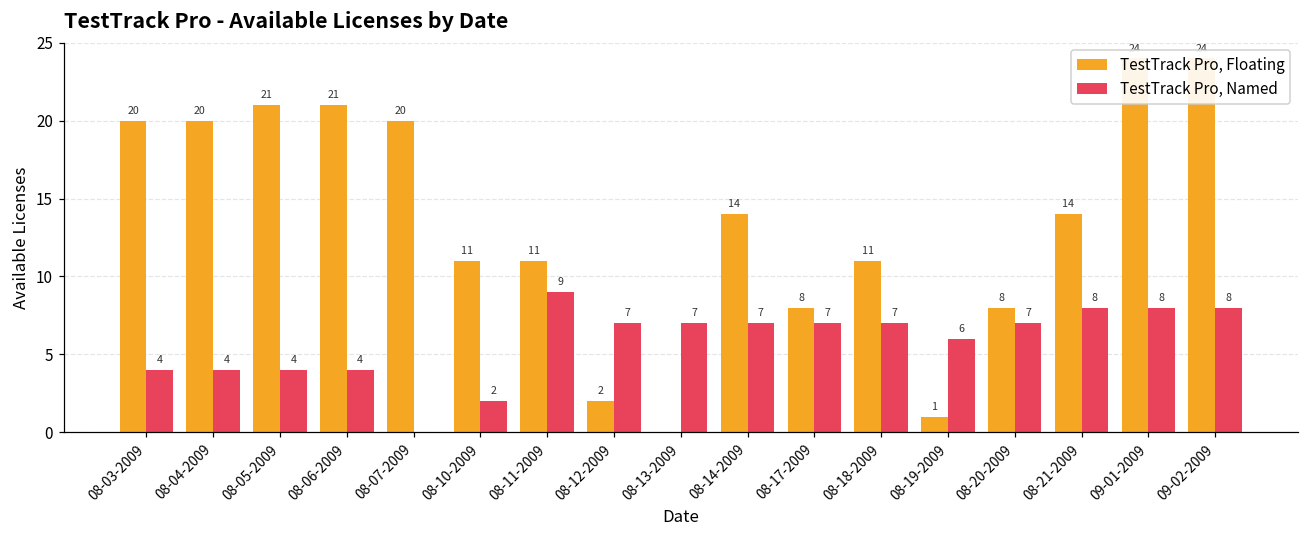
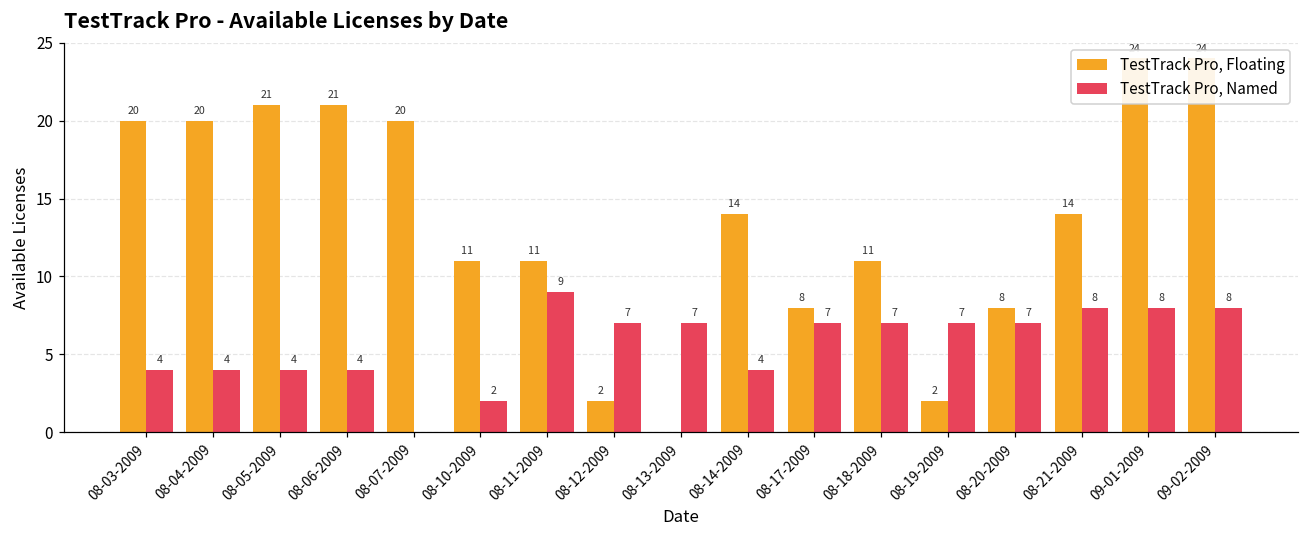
TestTrack Pro, Named, 08-14-2009: 7 -> 4
TestTrack Pro, Floating, 08-19-2009: 1 -> 2
TestTrack Pro, Named, 08-19-2009: 6 -> 7
